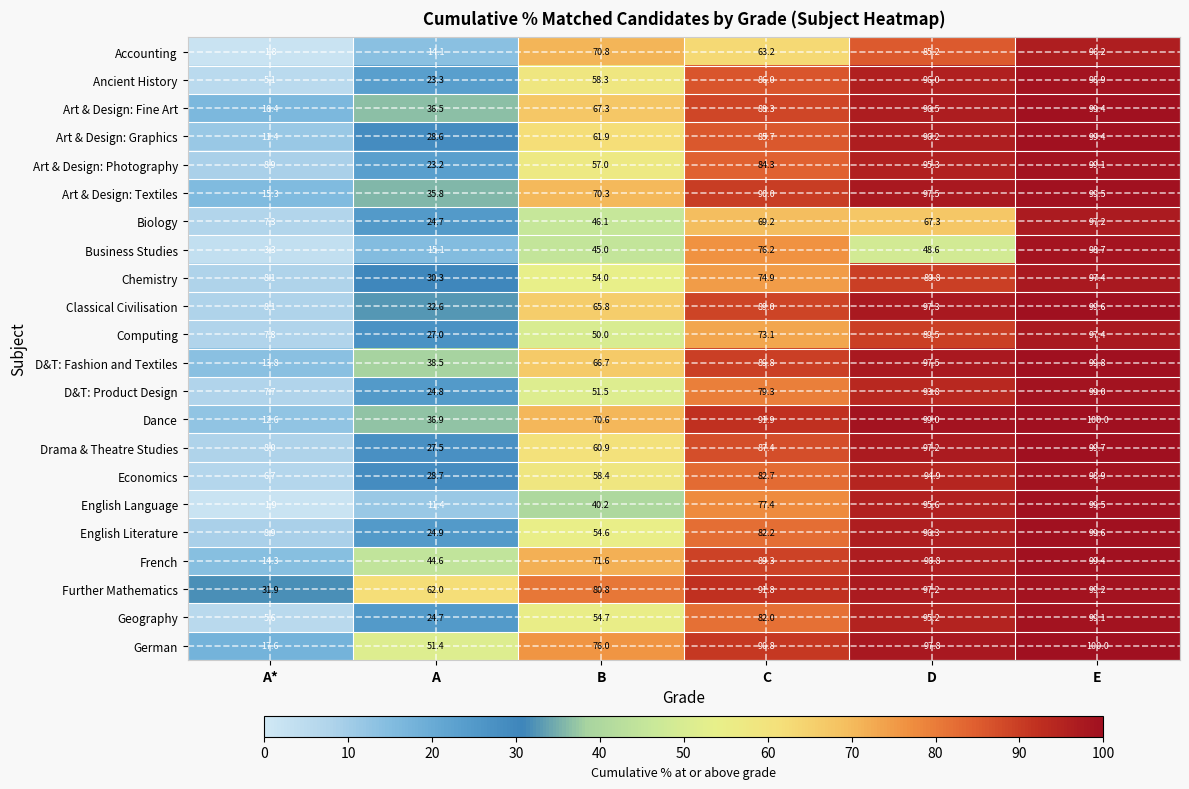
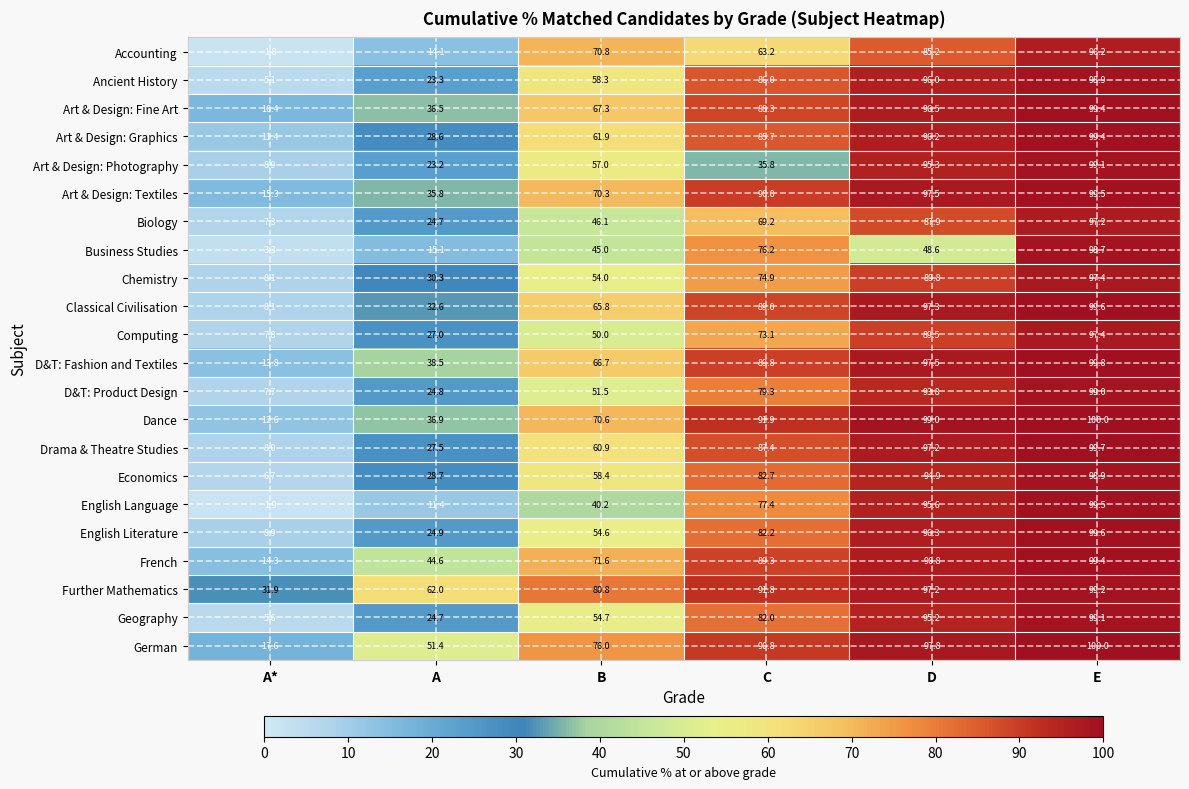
Art & Design: Photography, C: 84.3 -> 35.8
Biology, D: 67.3 -> 87.9
